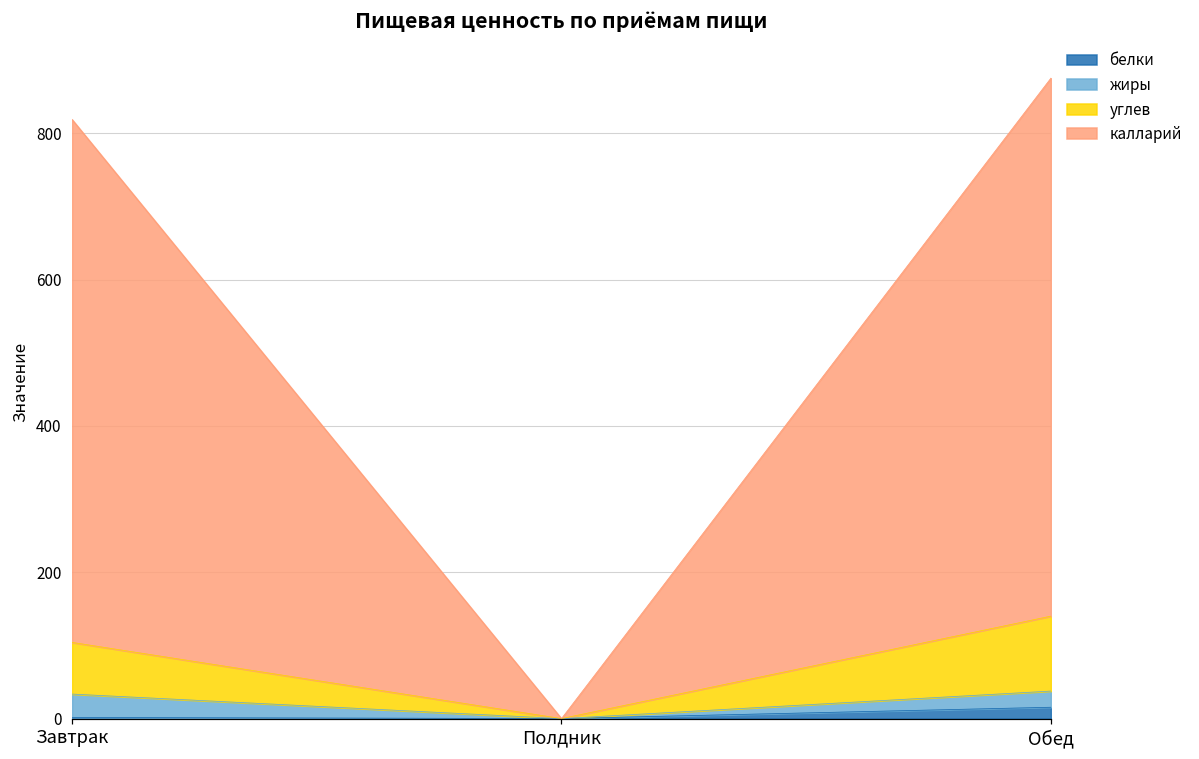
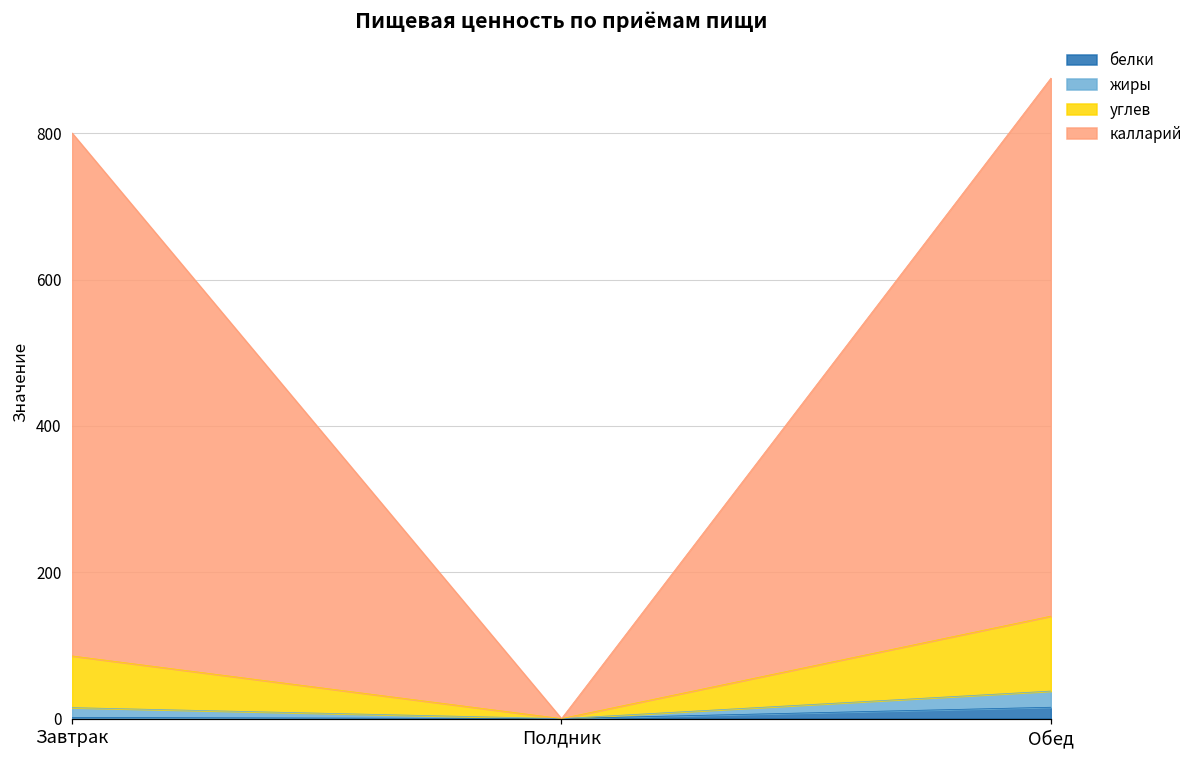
жиры, Завтрак: 30 -> 10
